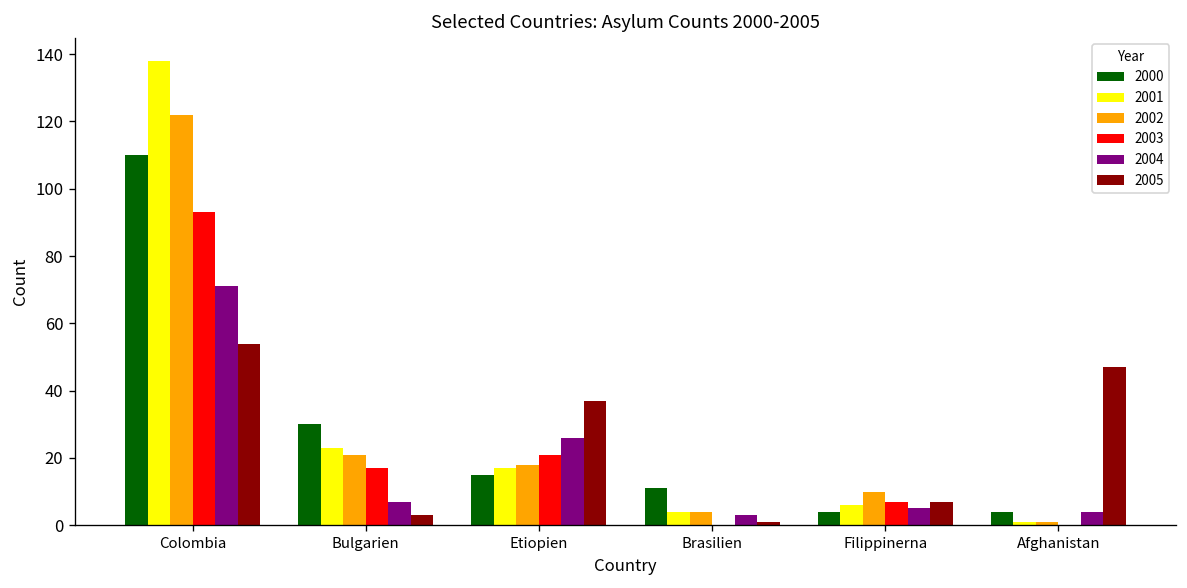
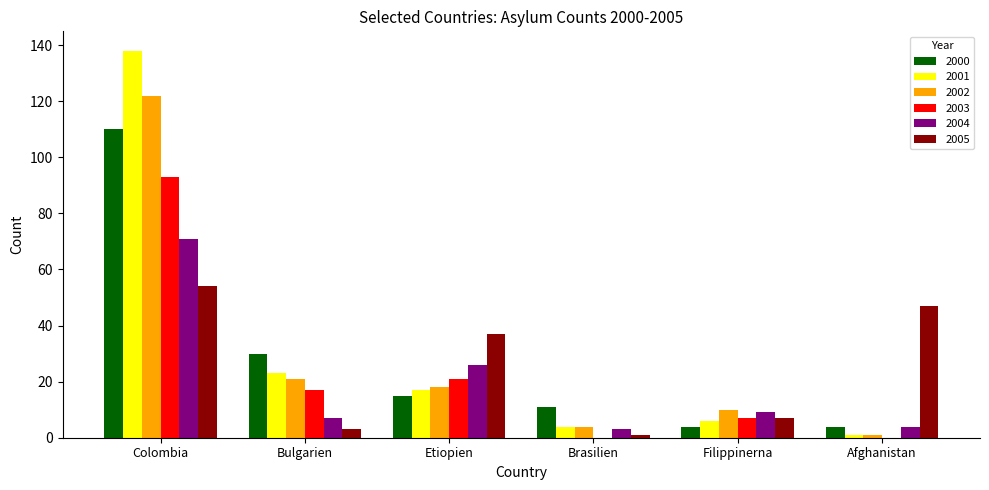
2004, Filippinerna: 5 -> 9
